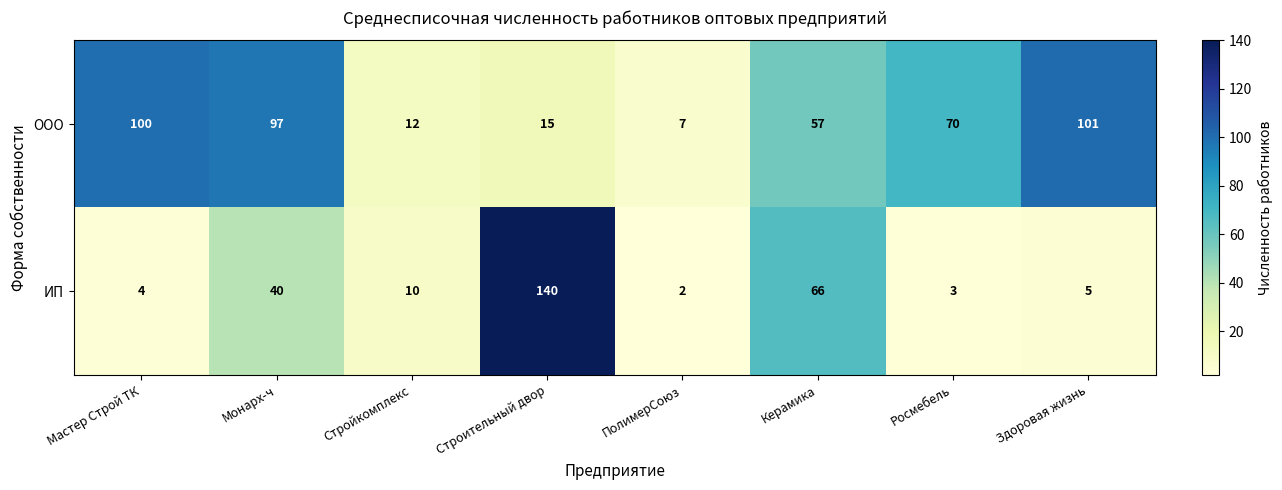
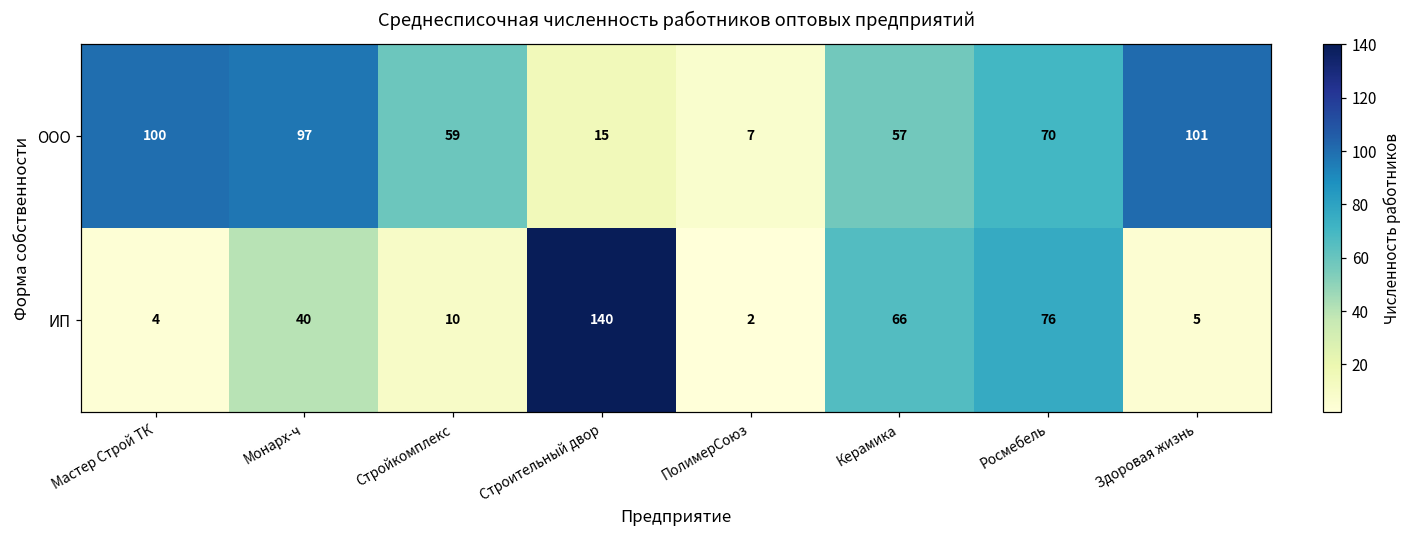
ООО, Стройкомплекс: 12 -> 59
ИП, Росмебель: 3 -> 76
